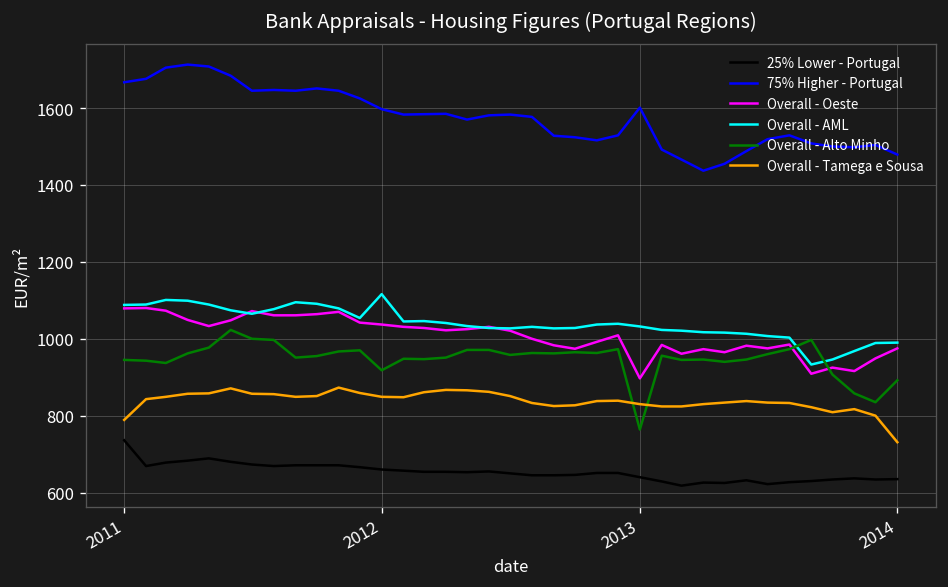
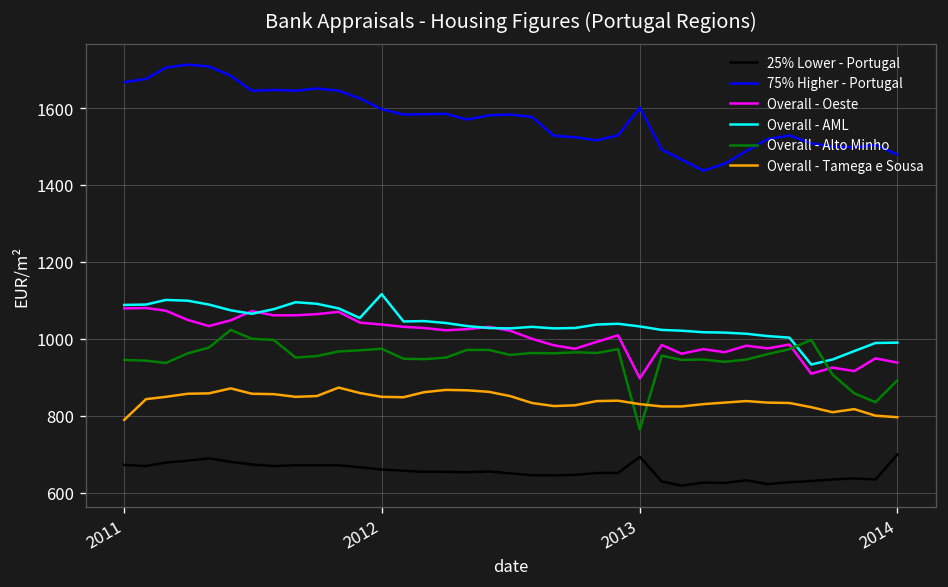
25% Lower - Portugal, 2011: 740 -> 670
Overall - Alto Minho, 2012: 920 -> 970
25% Lower - Portugal, 2013: 640 -> 690
25% Lower - Portugal, 2014: 640 -> 700
Overall - Oeste, 2014: 980 -> 940
Overall - Tamega e Sousa, 2014: 730 -> 800
